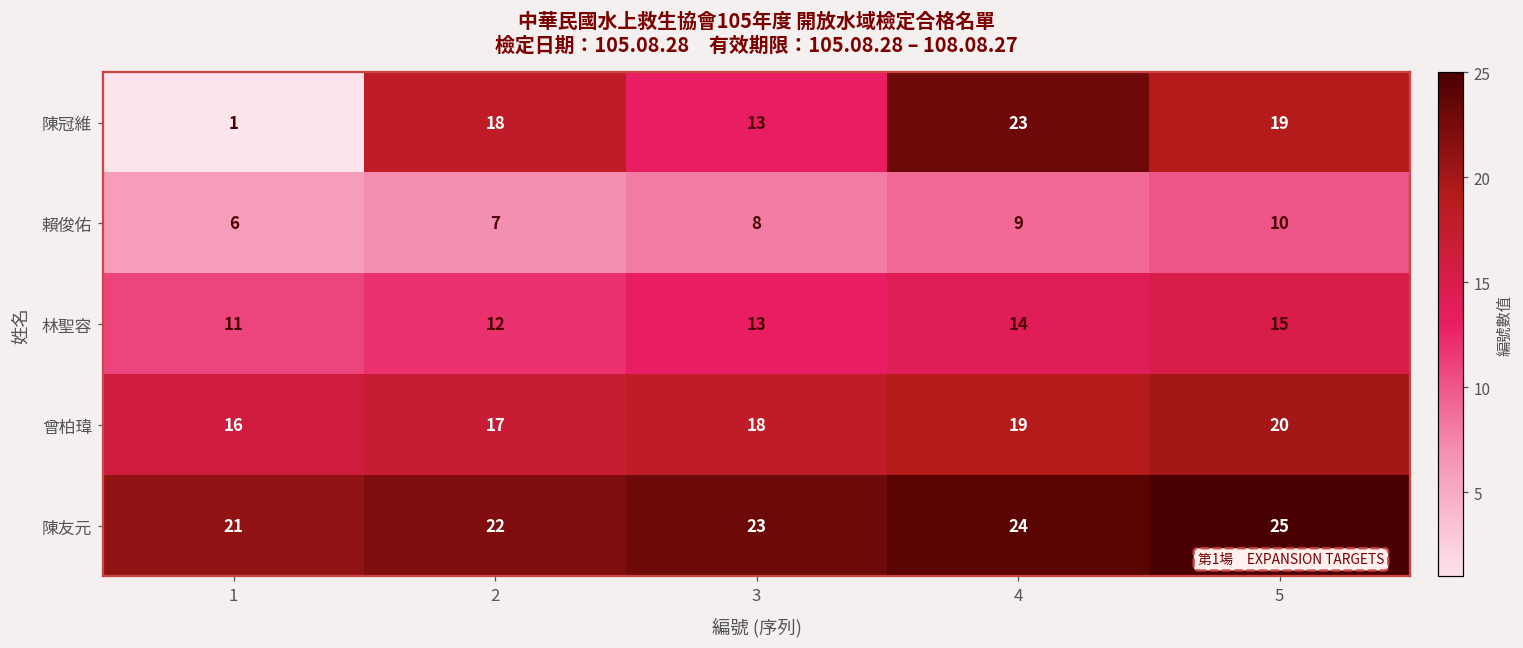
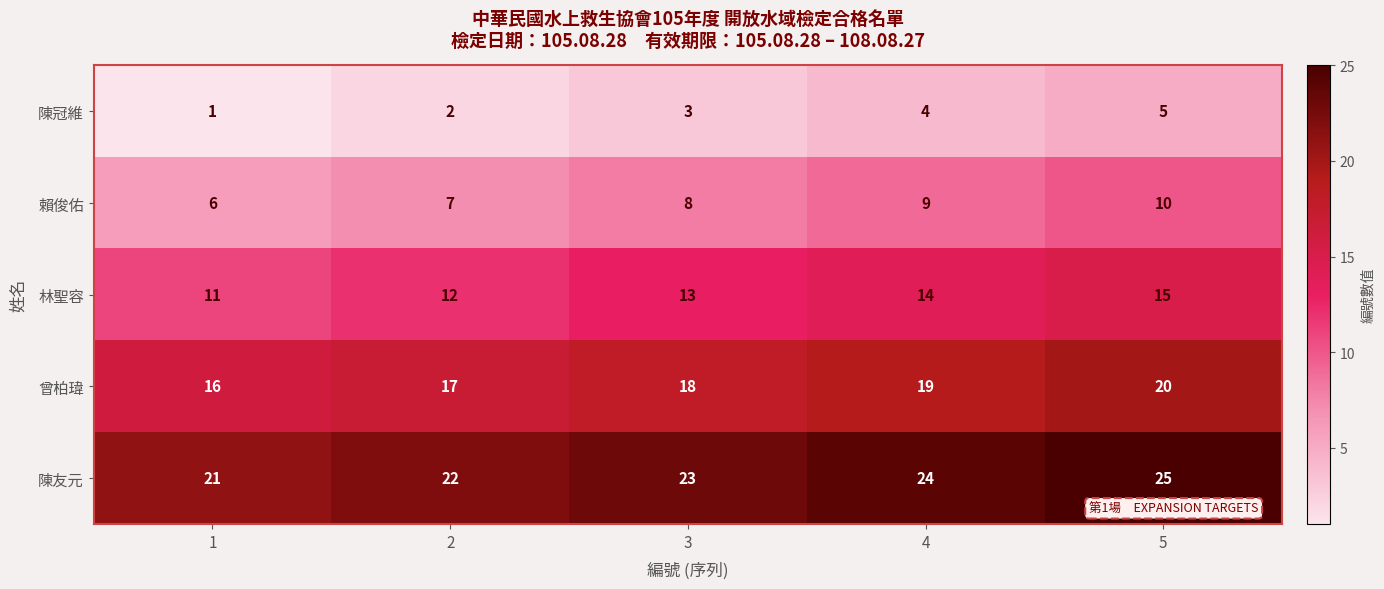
陳冠維, 2: 18 -> 2
陳冠維, 3: 13 -> 3
陳冠維, 4: 23 -> 4
陳冠維, 5: 19 -> 5
